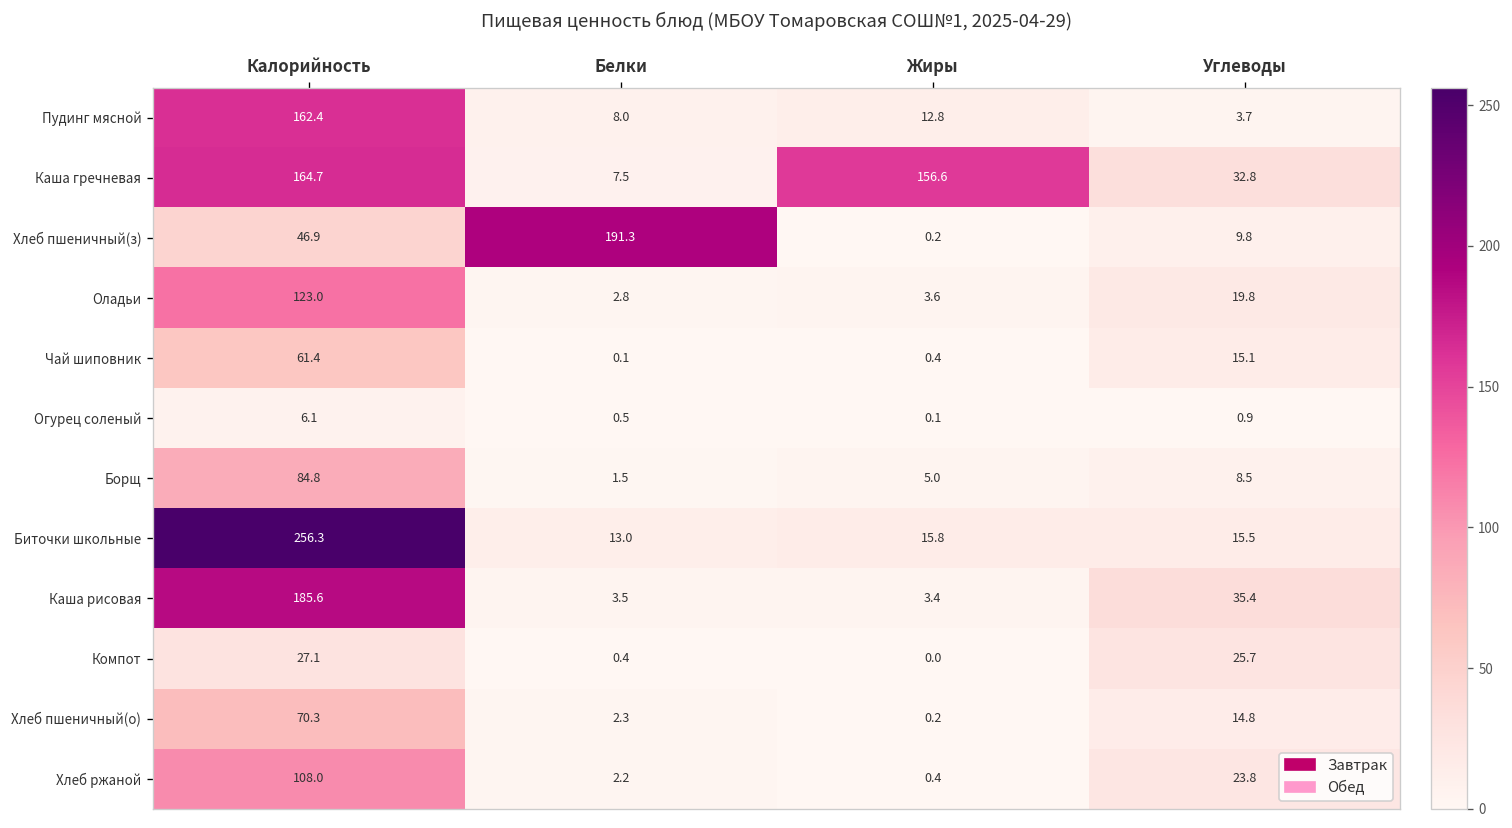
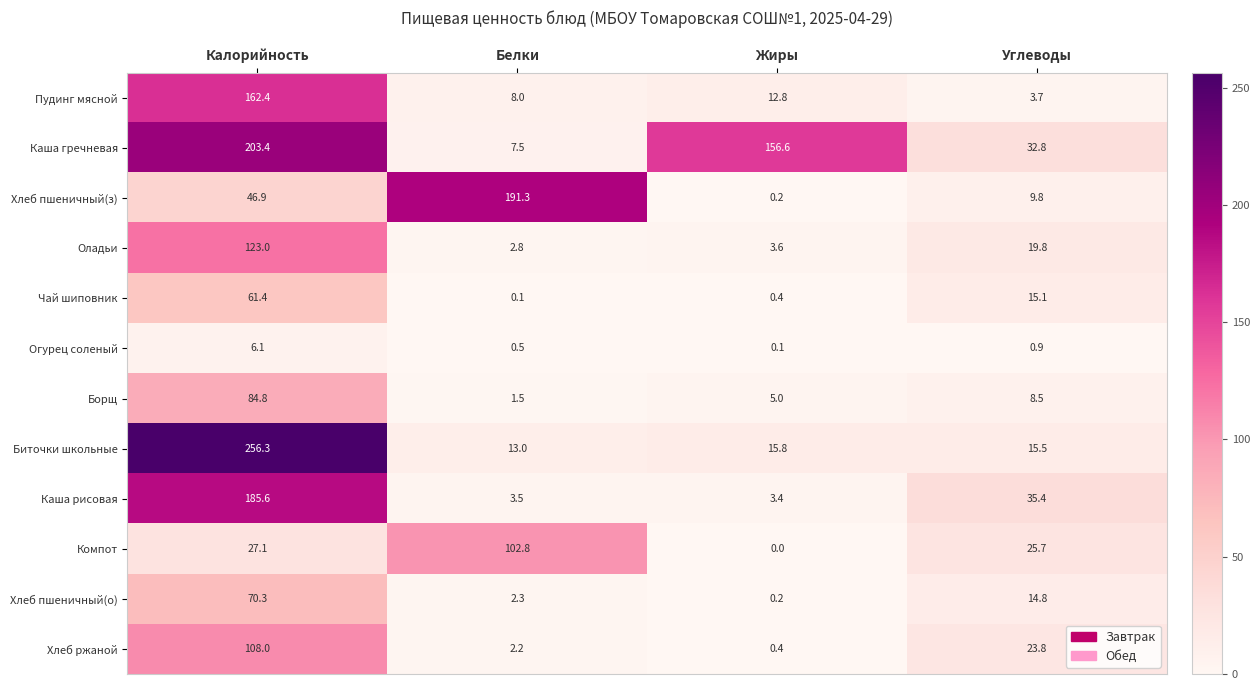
Каша гречневая, Калорийность: 164.7 -> 203.4
Компот, Белки: 0.4 -> 102.8
